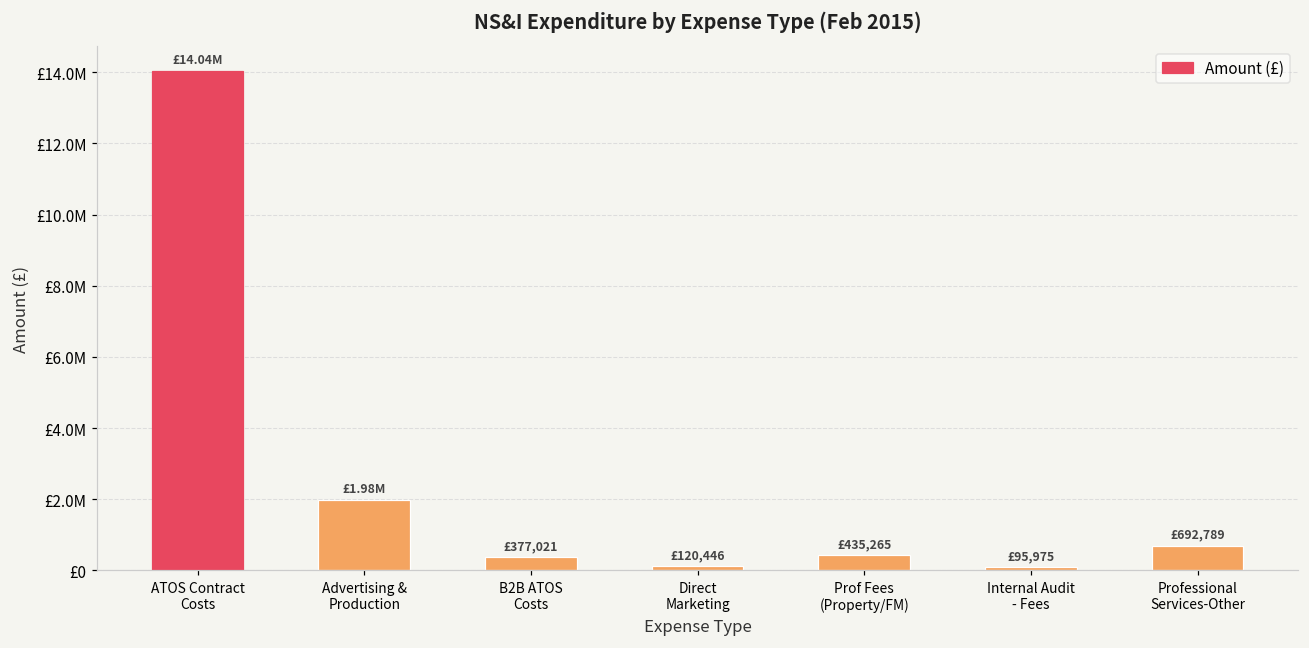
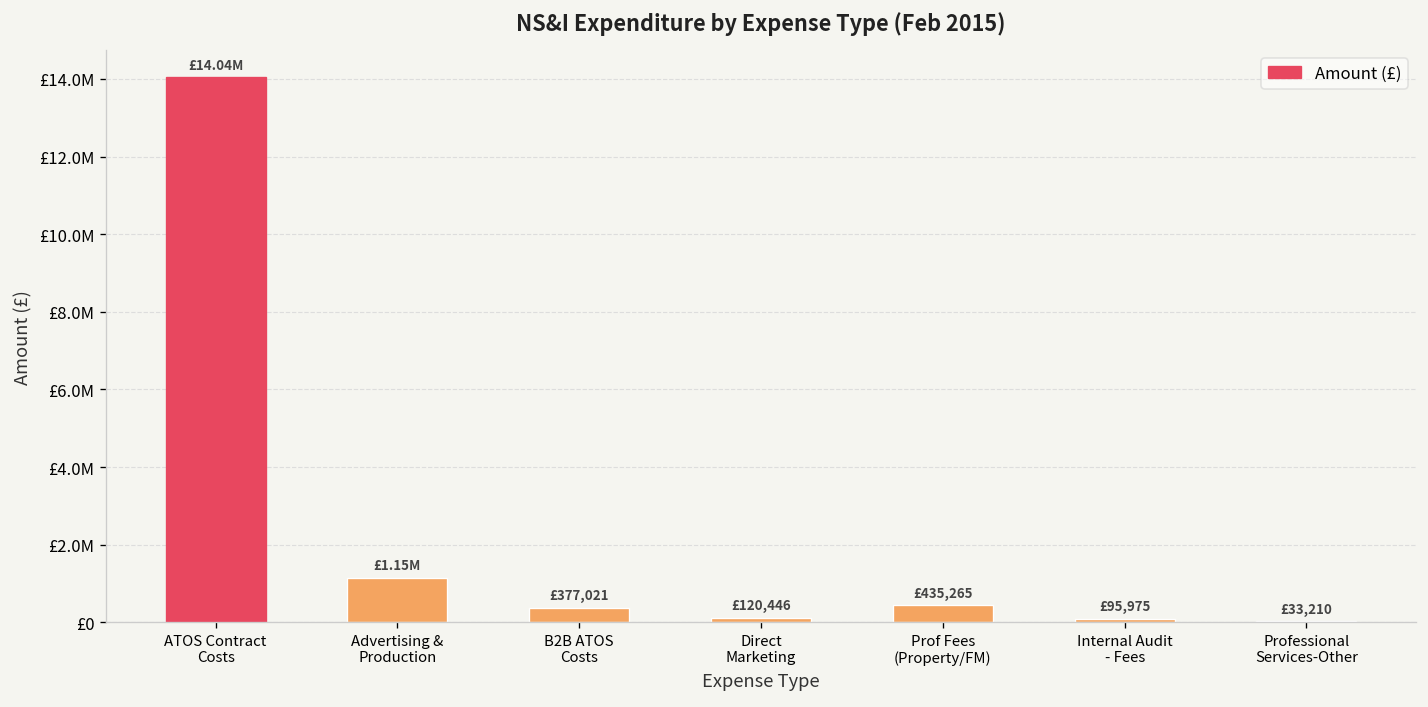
Advertising & Production: £1.98M -> £1.15M
Professional Services-Other: £692,789 -> £33,210
